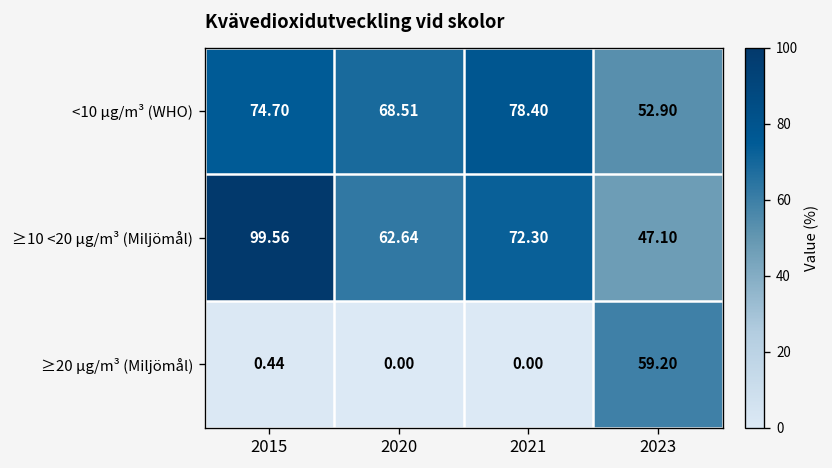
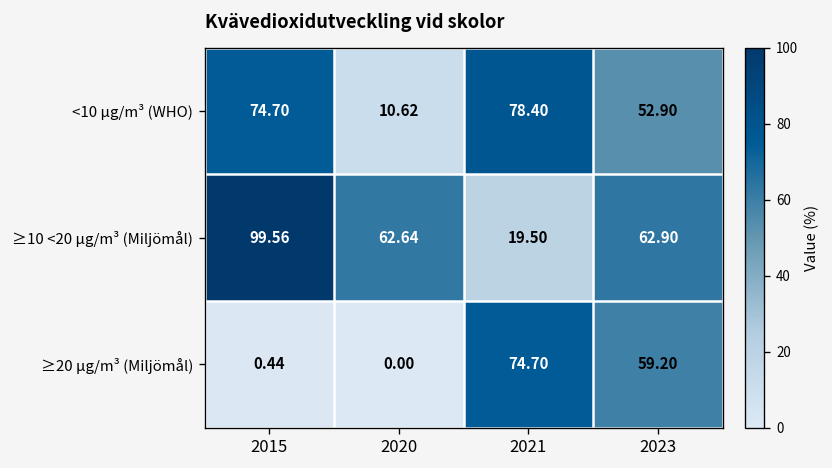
<10 µg/m³ (WHO), 2020: 68.51 -> 10.62
≥10 <20 µg/m³ (Miljömål), 2021: 72.30 -> 19.50
≥10 <20 µg/m³ (Miljömål), 2023: 47.10 -> 62.90
≥20 µg/m³ (Miljömål), 2021: 0.00 -> 74.70
